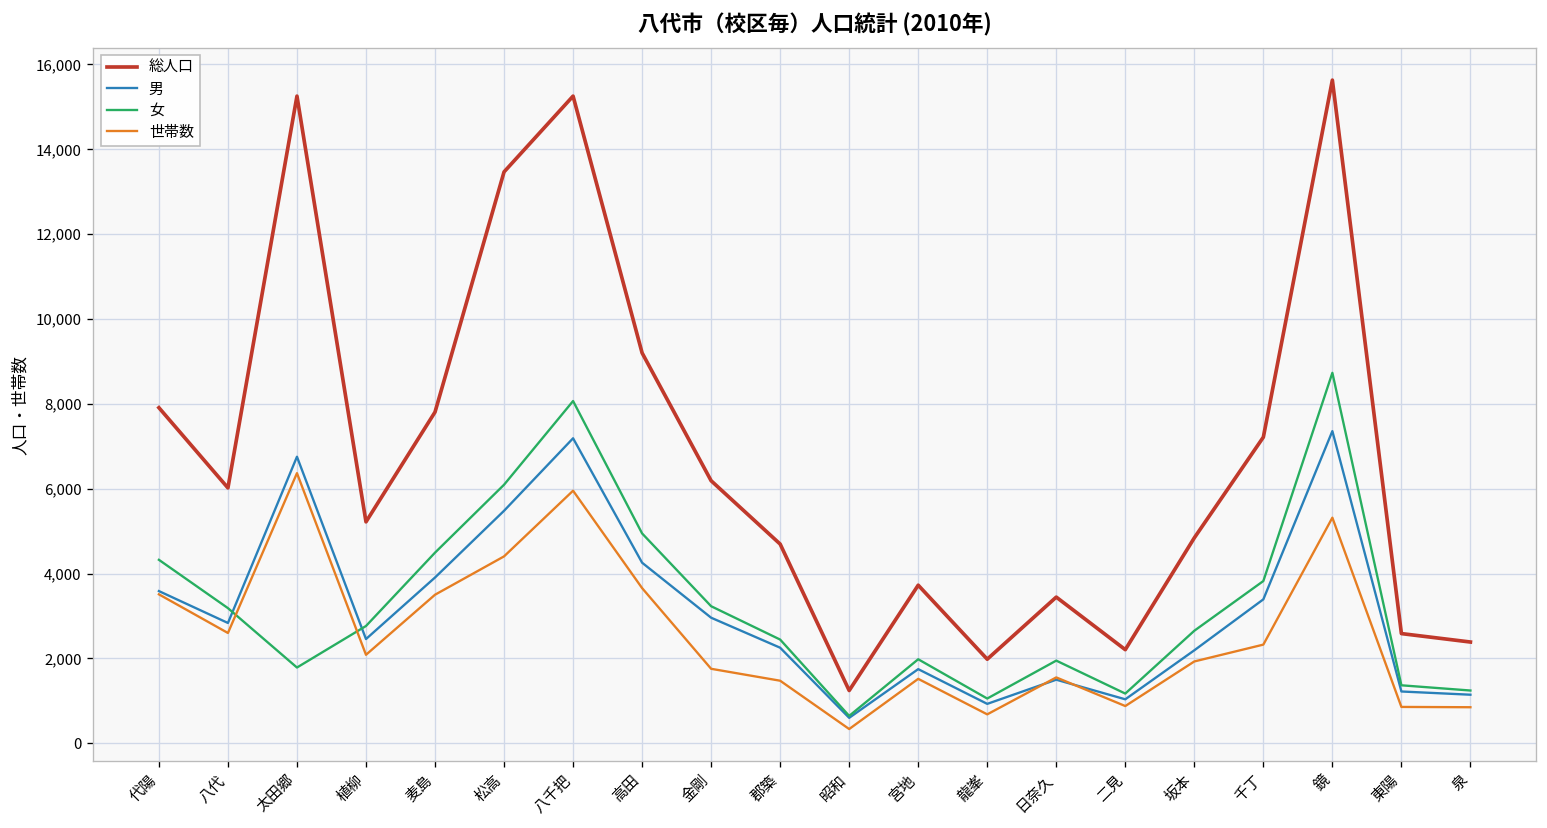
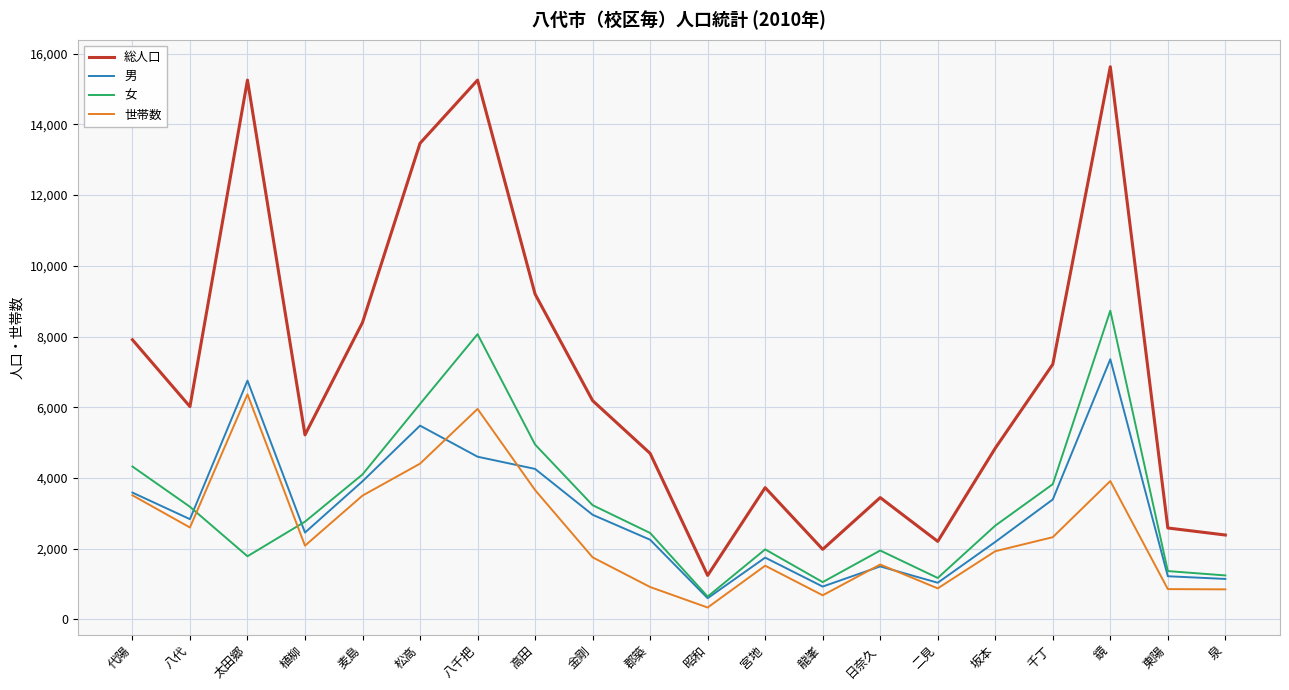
総人口, 麦島: 7,800 -> 8,400
女, 麦島: 4,500 -> 4,100
男, 八千把: 7,200 -> 4,600
世帯数, 郡築: 1,500 -> 900
世帯数, 鏡: 5,300 -> 3,900
